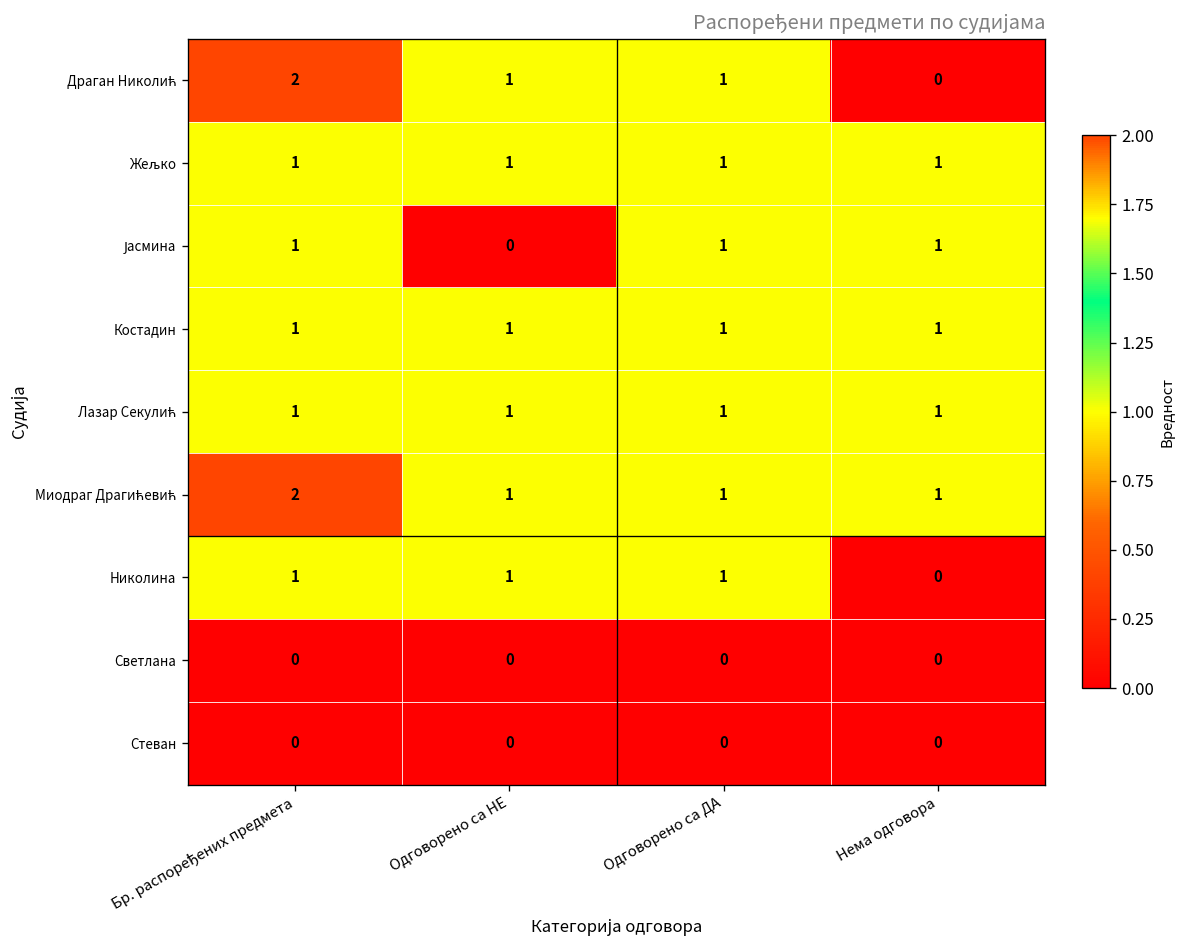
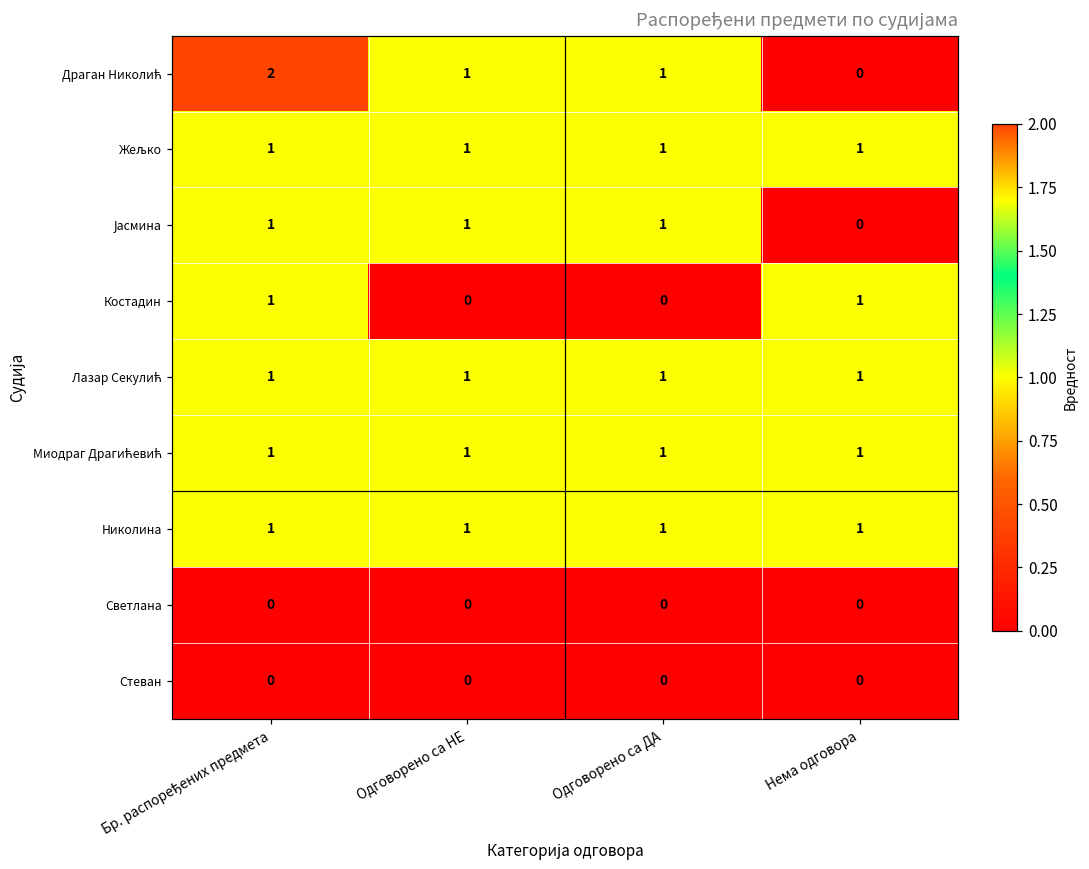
Јасмина, Одговорено са НЕ: 0 -> 1
Јасмина, Нема одговора: 1 -> 0
Костадин, Одговорено са НЕ: 1 -> 0
Костадин, Одговорено са ДА: 1 -> 0
Миодраг Драгићевић, Бр. распоређених предмета: 2 -> 1
Николина, Нема одговора: 0 -> 1
